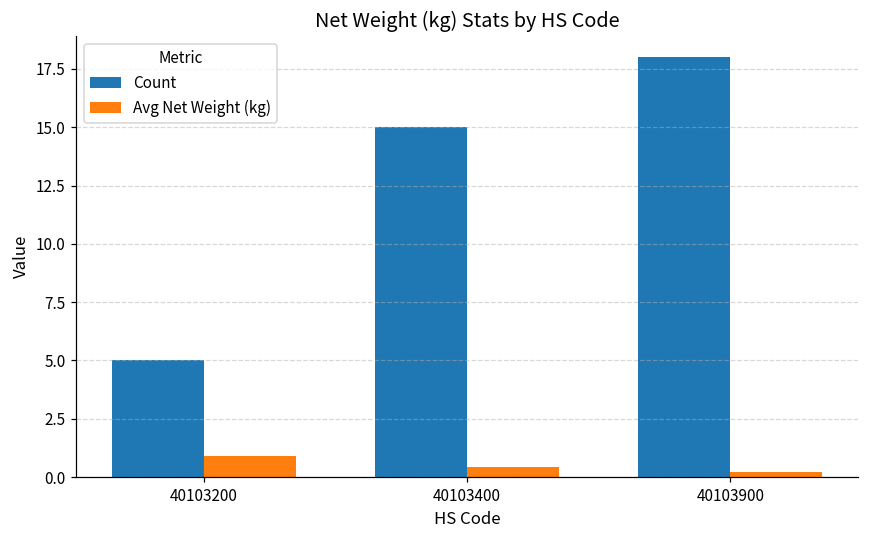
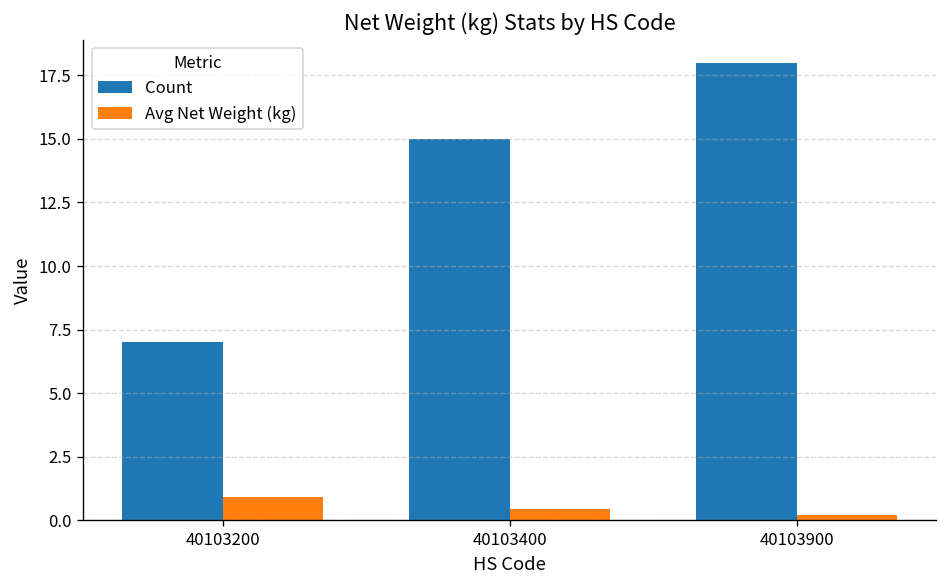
Count, 40103200: 5 -> 7
